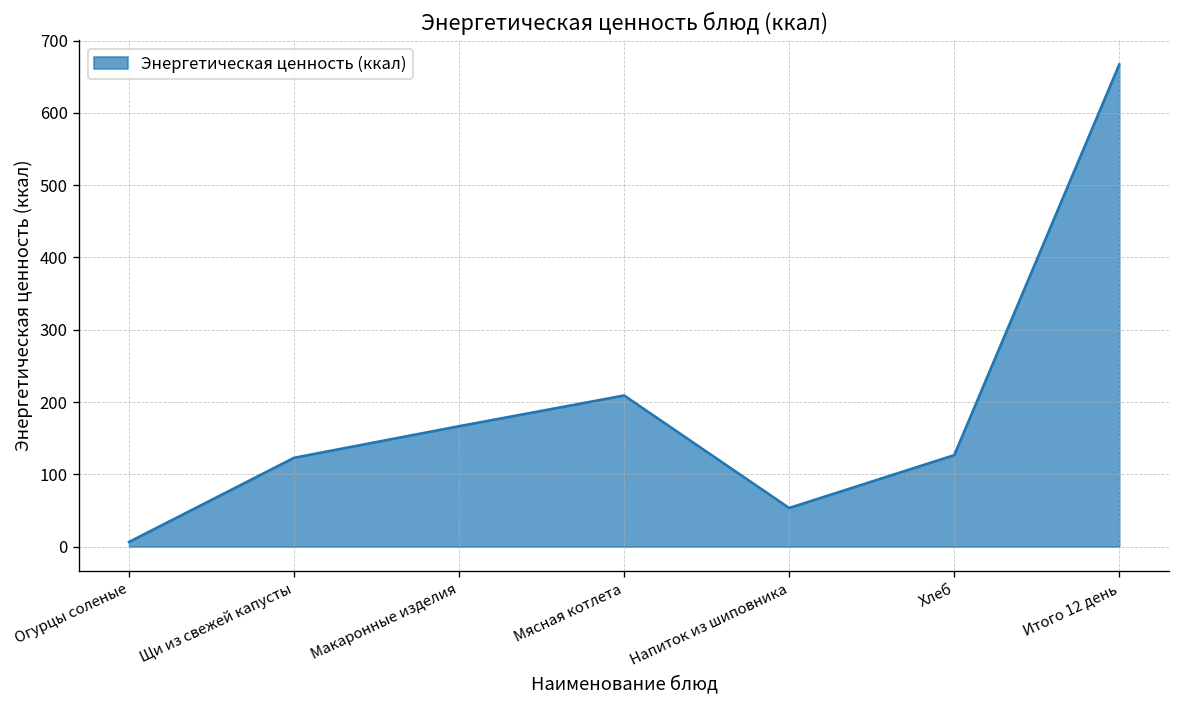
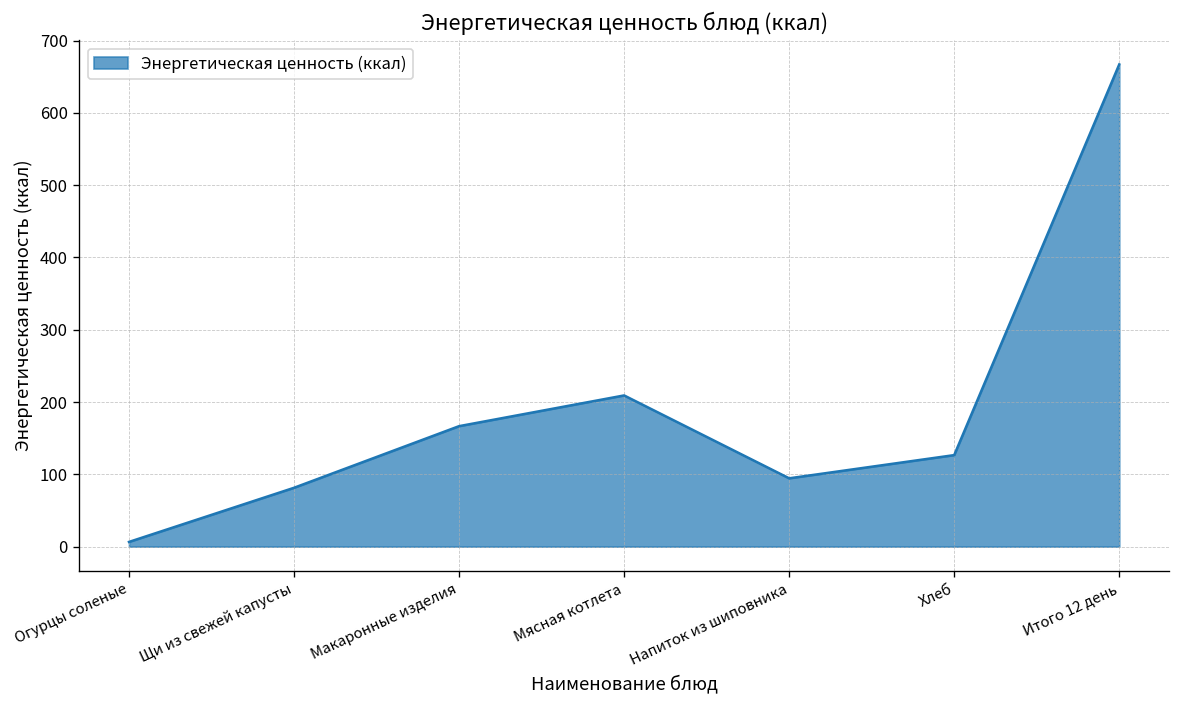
Щи из свежей капусты: 120 -> 80
Напиток из шиповника: 50 -> 90
